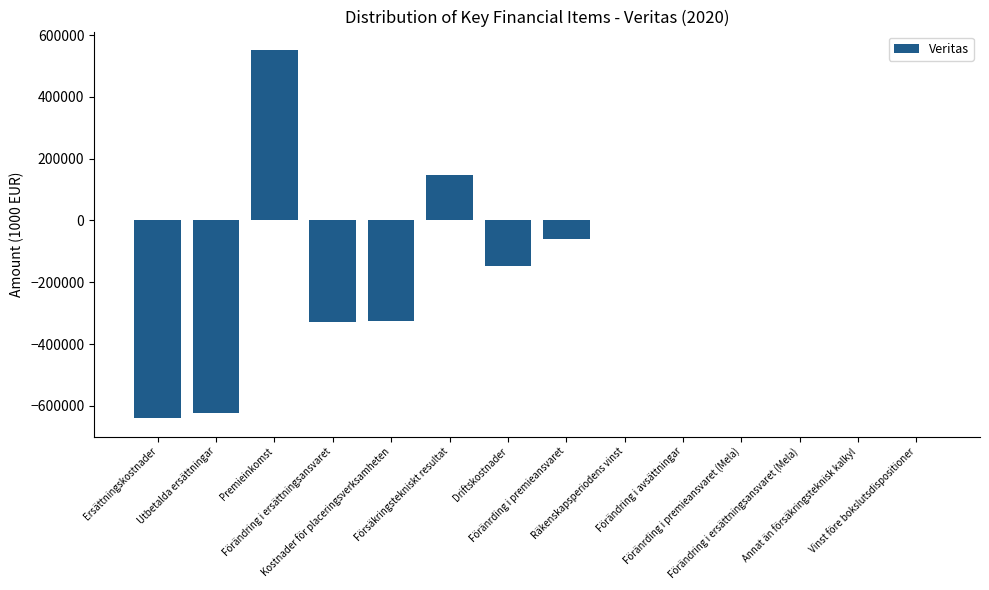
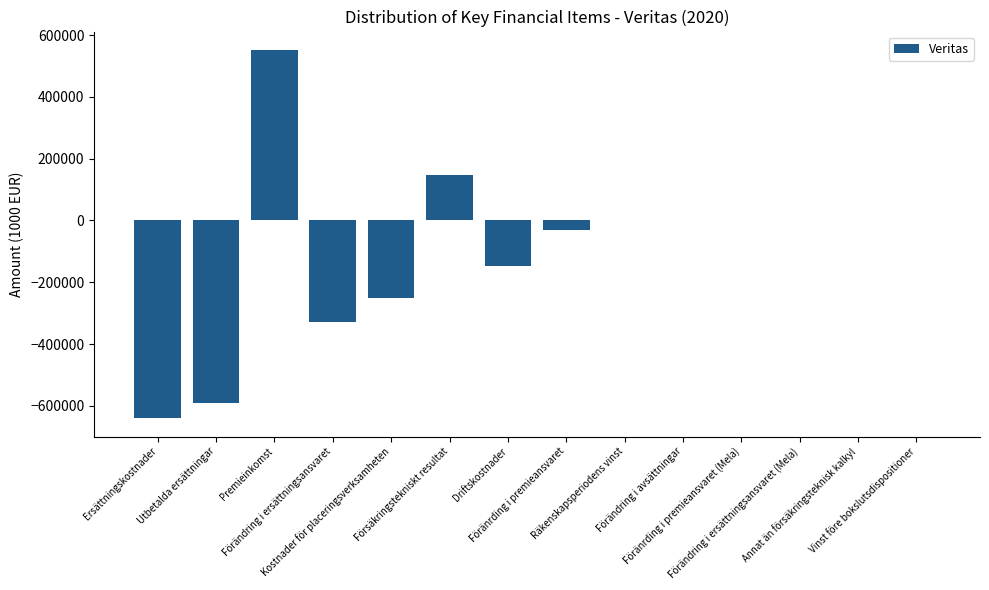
Utbetalda ersättningar: -620000 -> -590000
Kostnader för placeringsverksamheten: -330000 -> -250000
Föränrding i premieansvaret: -60000 -> -30000
